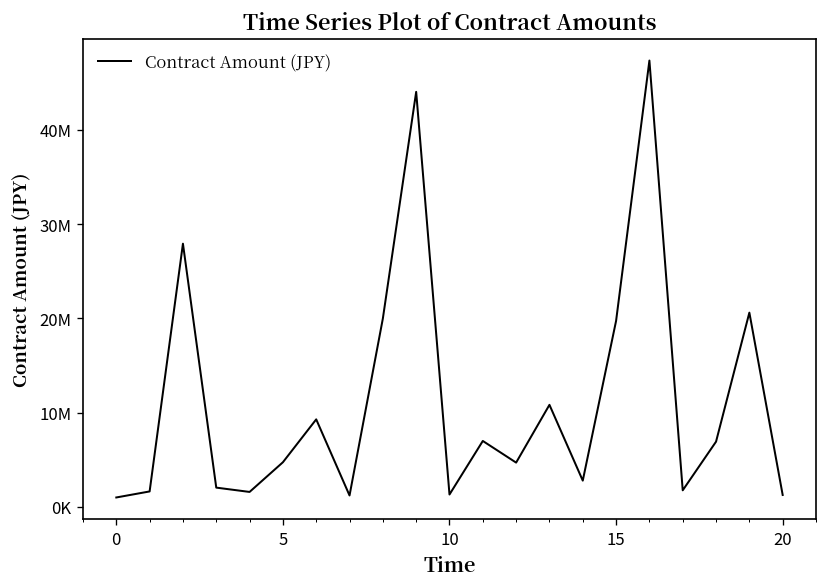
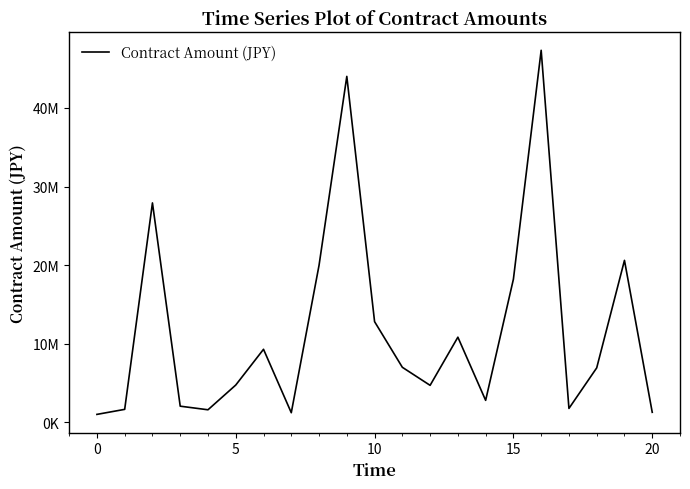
10: 1000000 -> 13000000
15: 20000000 -> 18000000
